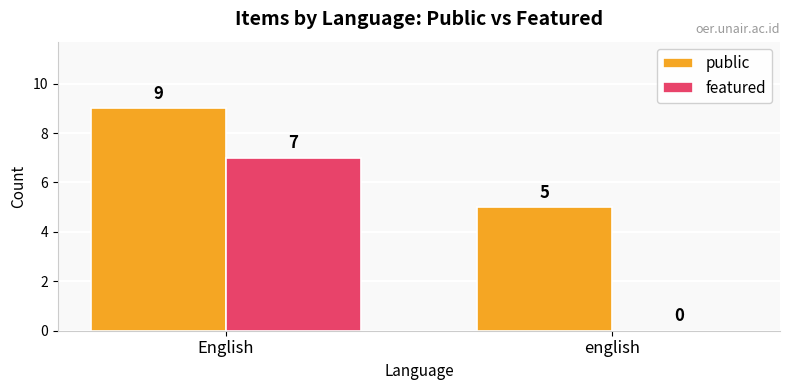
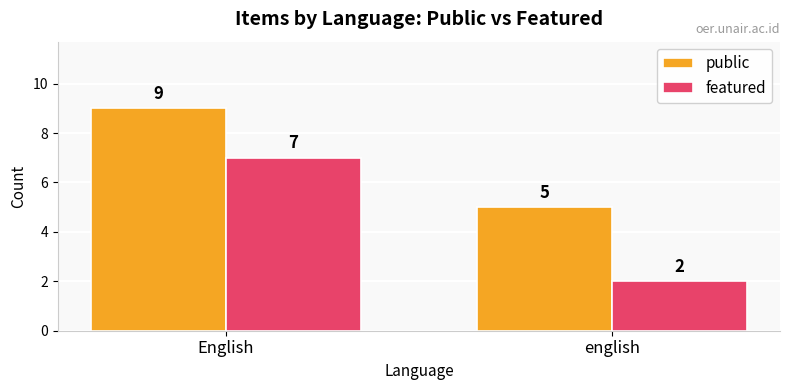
featured, english: 0 -> 2
